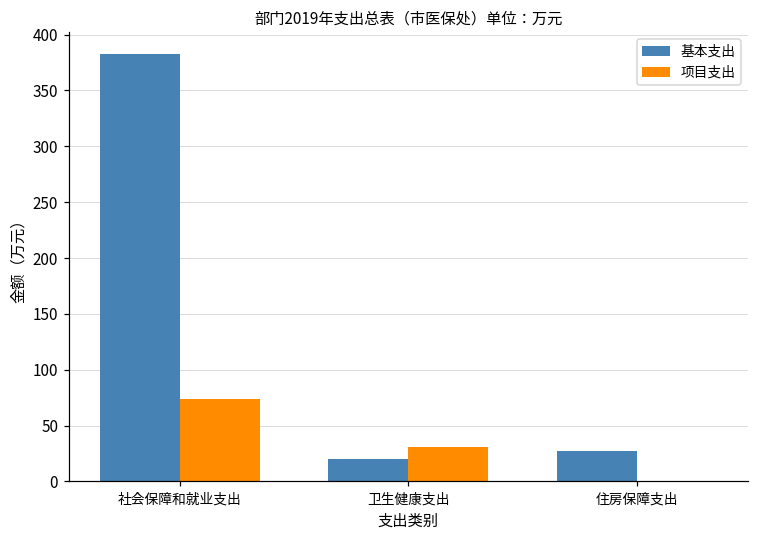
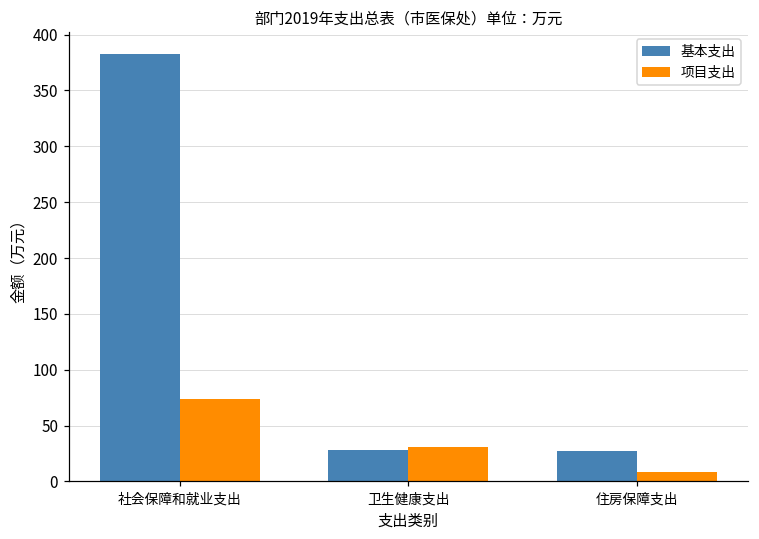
基本支出, 卫生健康支出: 20 -> 29
项目支出, 住房保障支出: 0 -> 8
